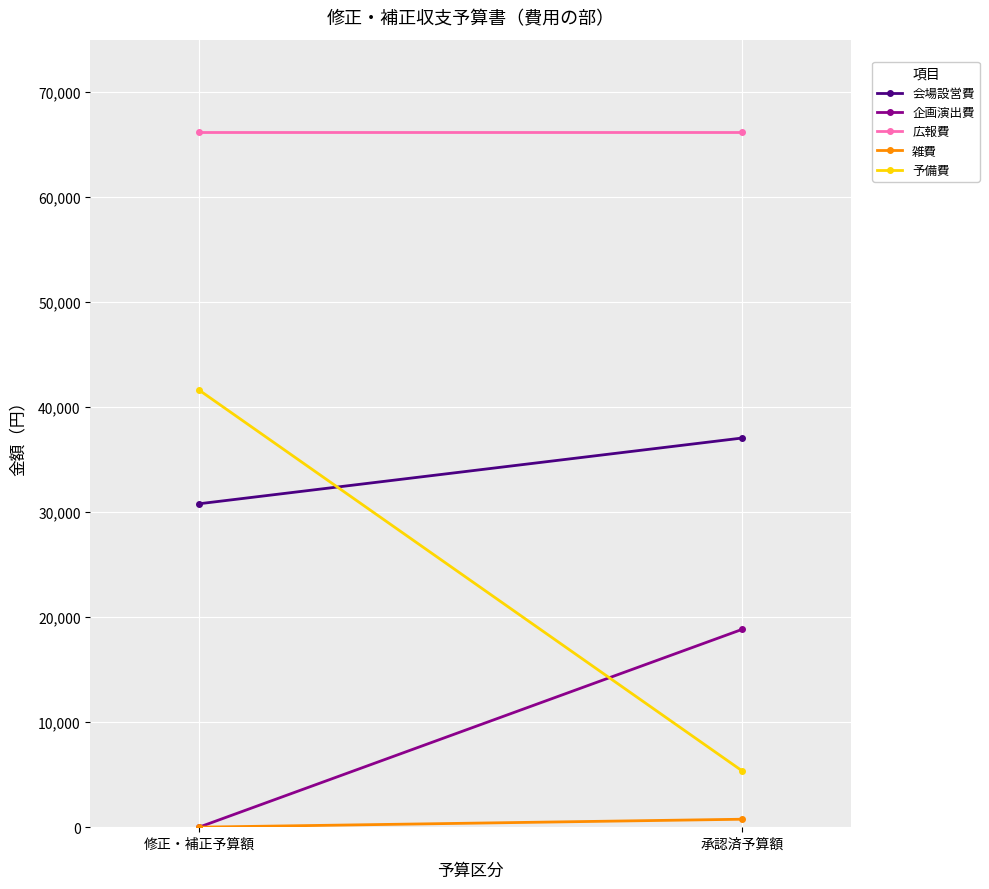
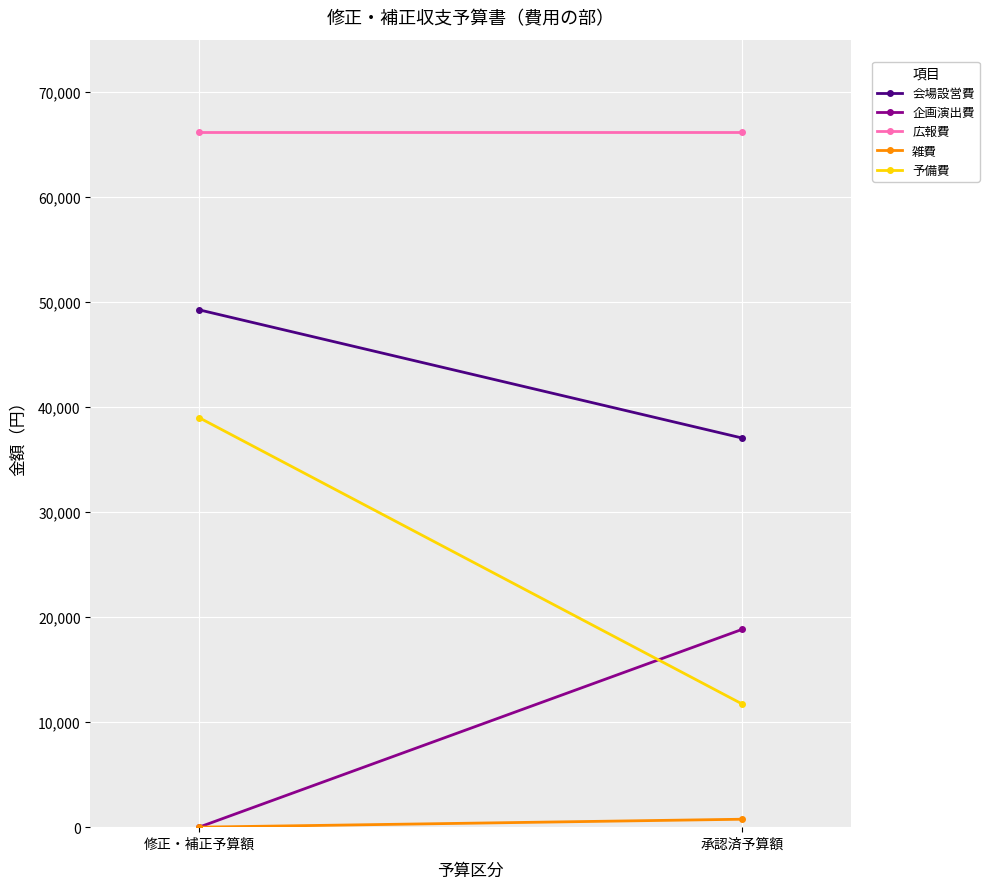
会場設営費, 修正・補正予算額: 30,800 -> 49,300
予備費, 修正・補正予算額: 41,600 -> 39,000
予備費, 承認済予算額: 5,400 -> 11,700
